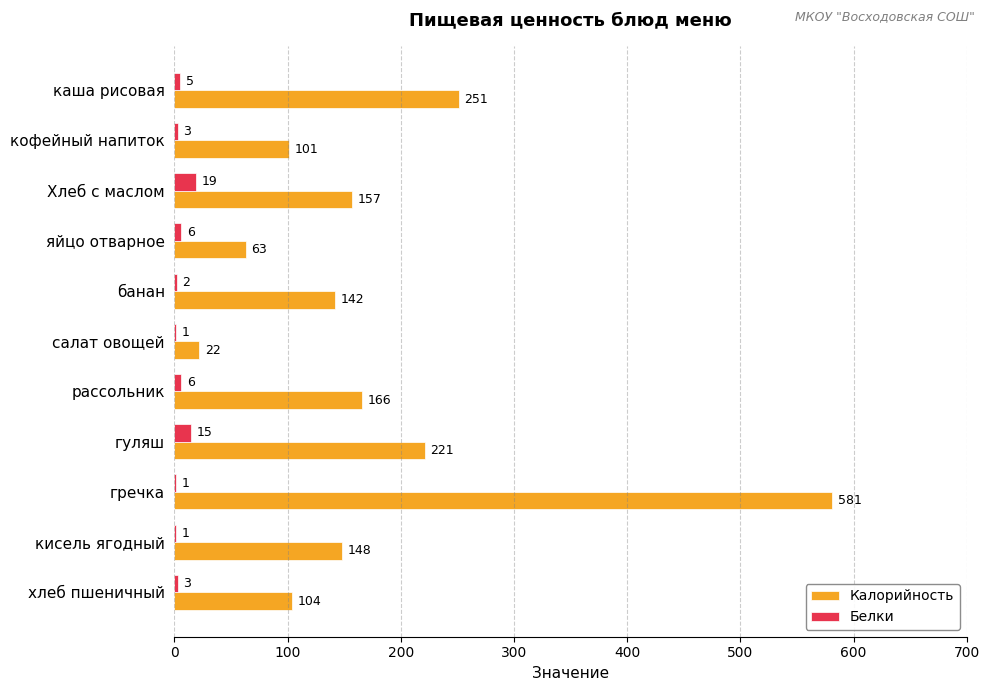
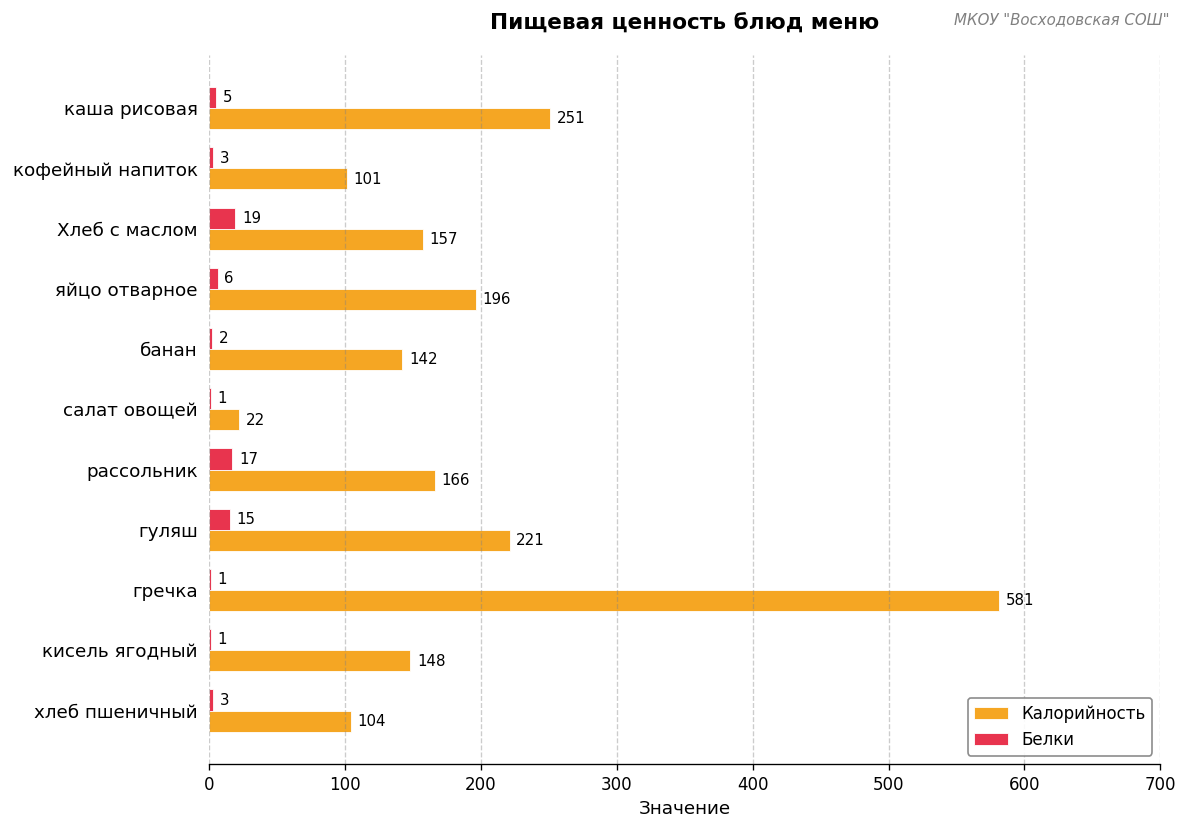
Калорийность, яйцо отварное: 63 -> 196
Белки, рассольник: 6 -> 17
